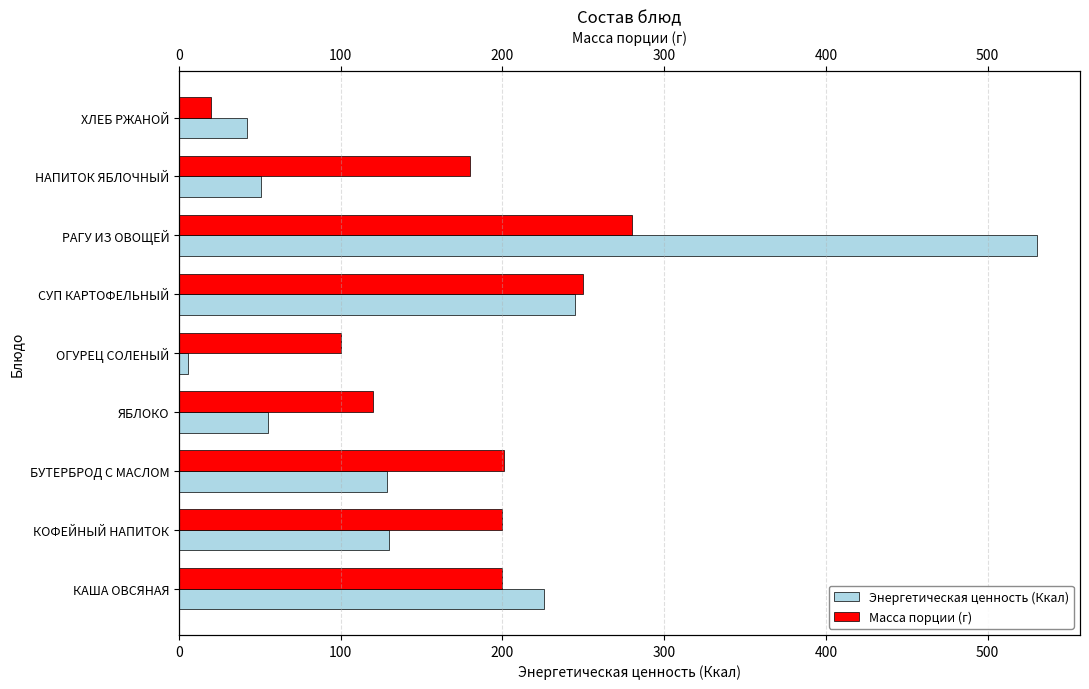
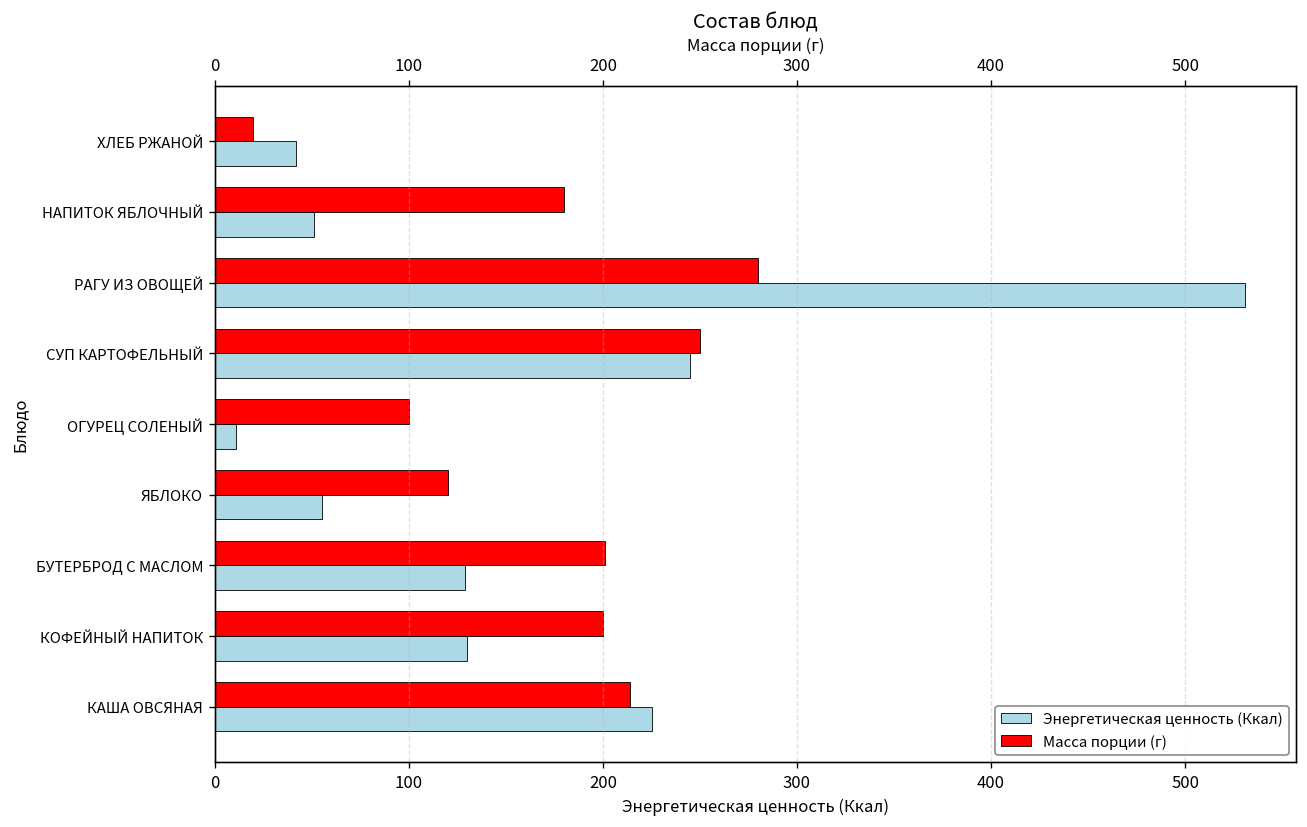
Энергетическая ценность (Ккал), ОГУРЕЦ СОЛЕНЫЙ: 6 -> 11
Масса порции (г), КАША ОВСЯНАЯ: 200 -> 214
